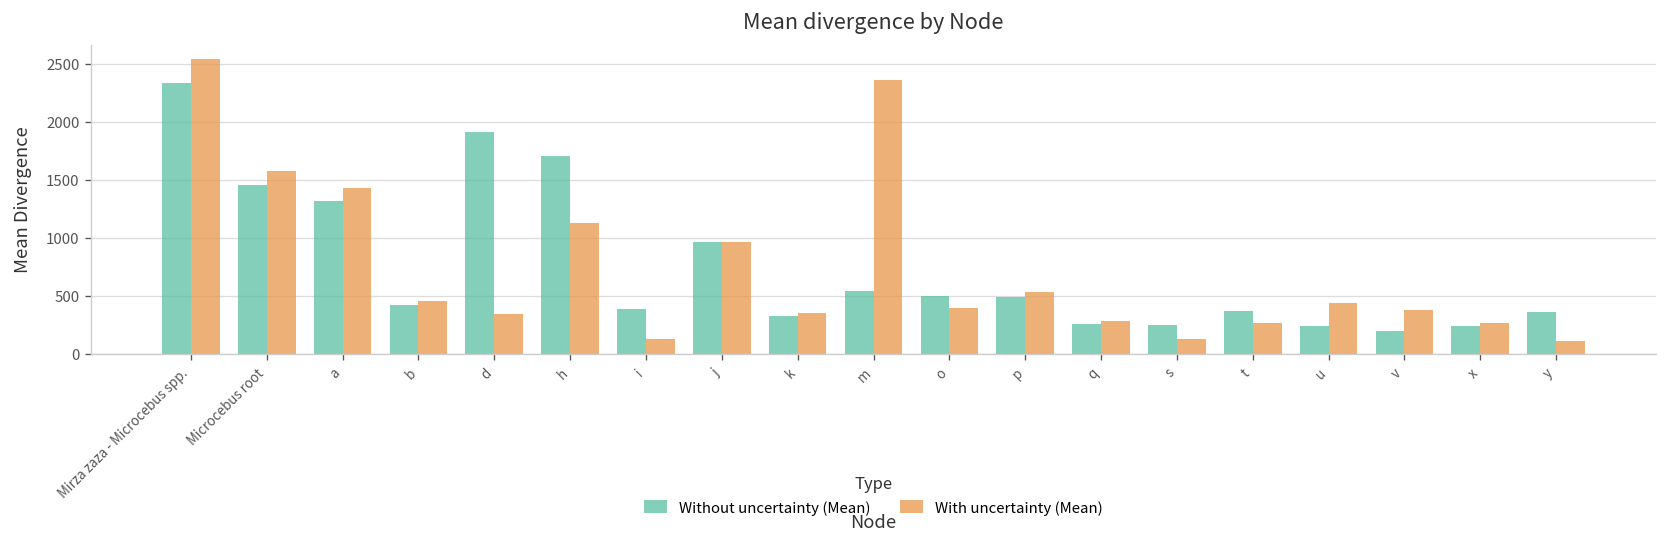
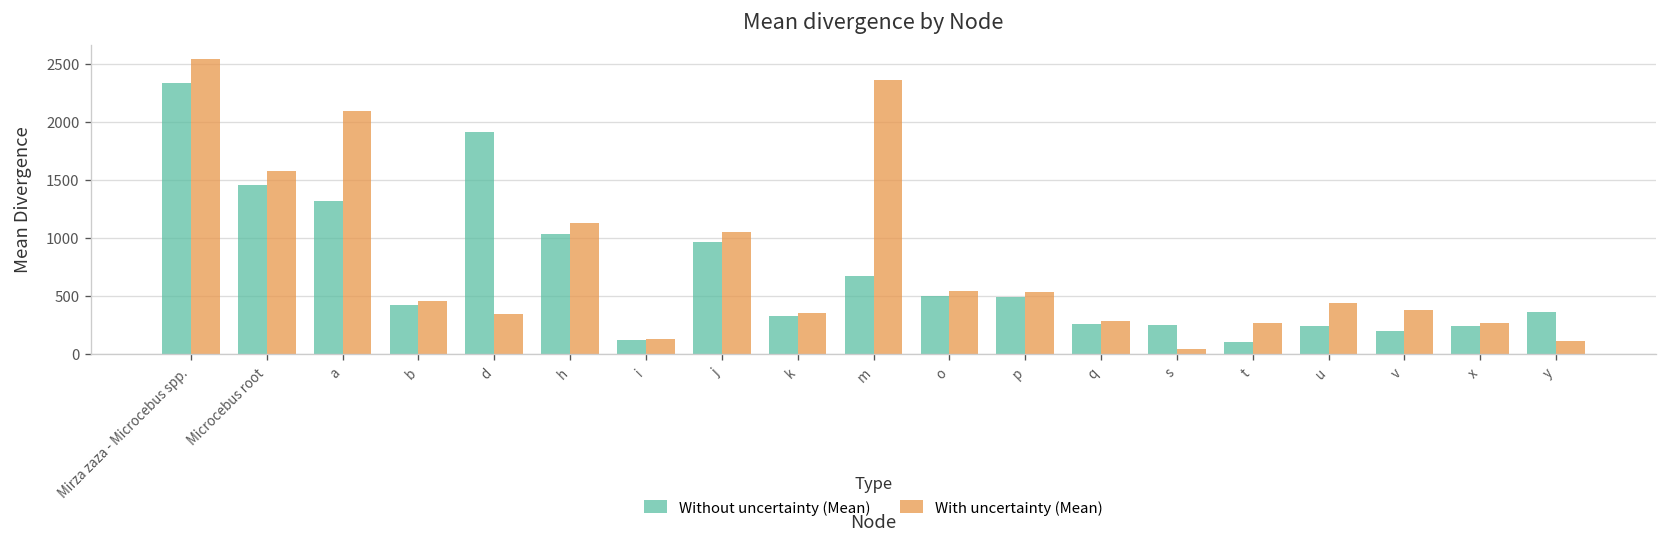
With uncertainty (Mean), a: 1400 -> 2100
Without uncertainty (Mean), h: 1700 -> 1000
Without uncertainty (Mean), i: 400 -> 100
With uncertainty (Mean), j: 1000 -> 1100
Without uncertainty (Mean), m: 500 -> 700
With uncertainty (Mean), o: 400 -> 500
With uncertainty (Mean), s: 100 -> 0
Without uncertainty (Mean), t: 400 -> 100
